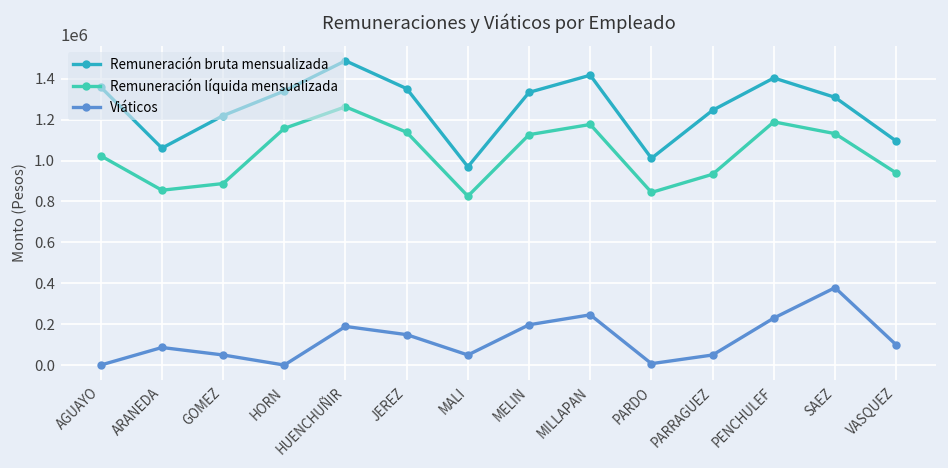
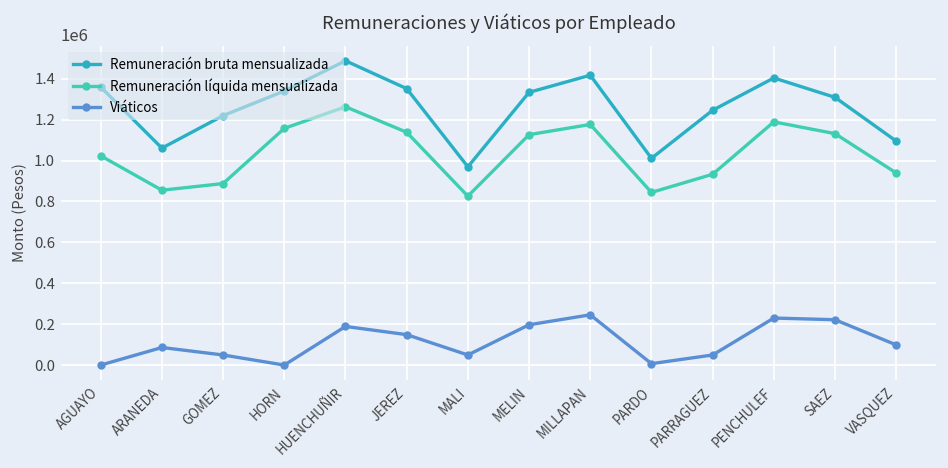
Viáticos, SAEZ: 380000 -> 220000
